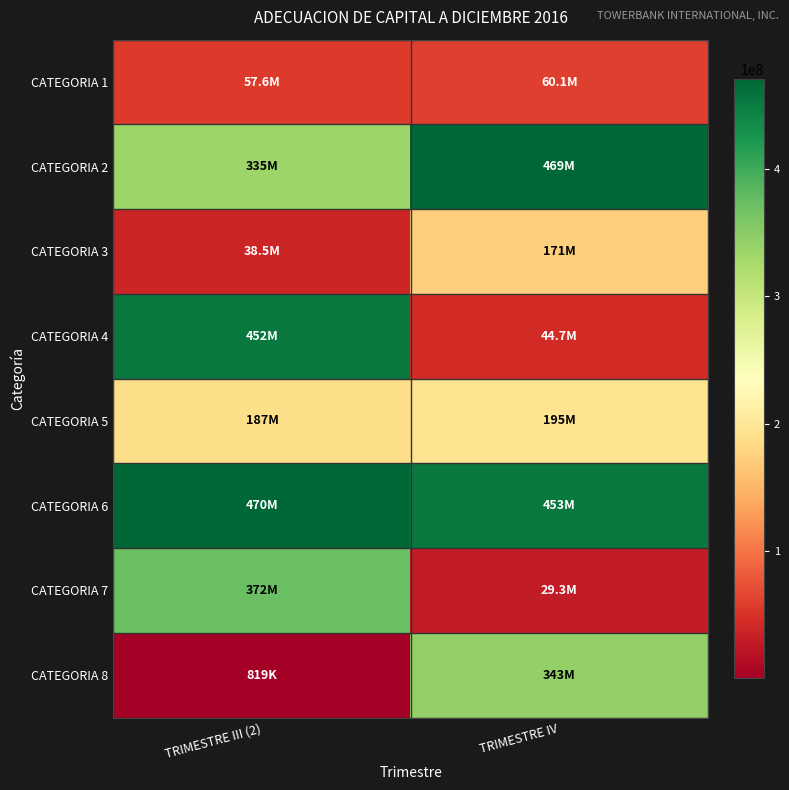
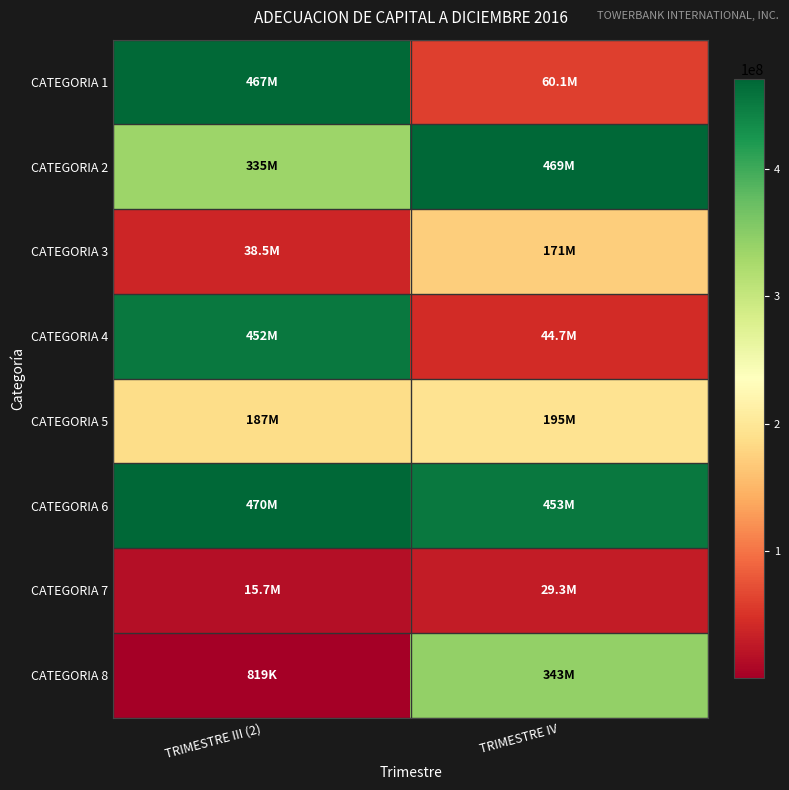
CATEGORIA 1, TRIMESTRE III (2): 57.6M -> 467M
CATEGORIA 7, TRIMESTRE III (2): 372M -> 15.7M
